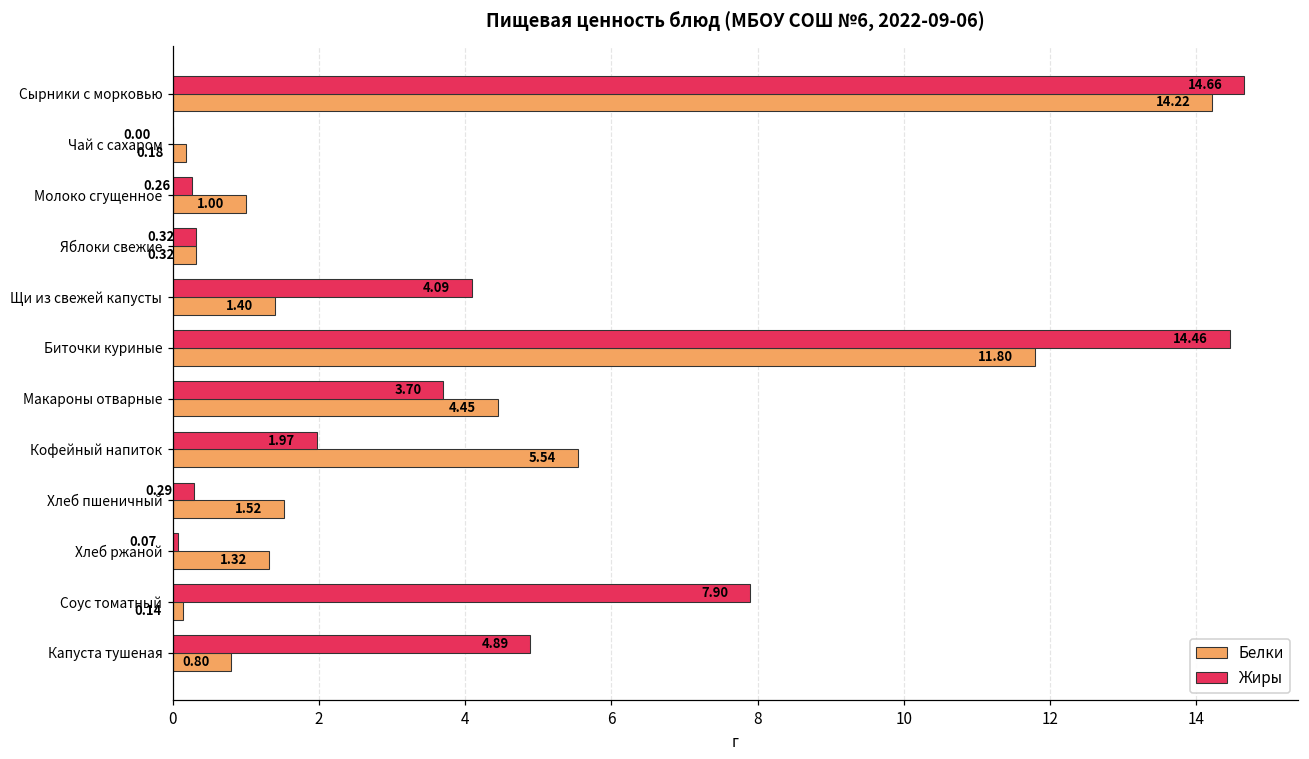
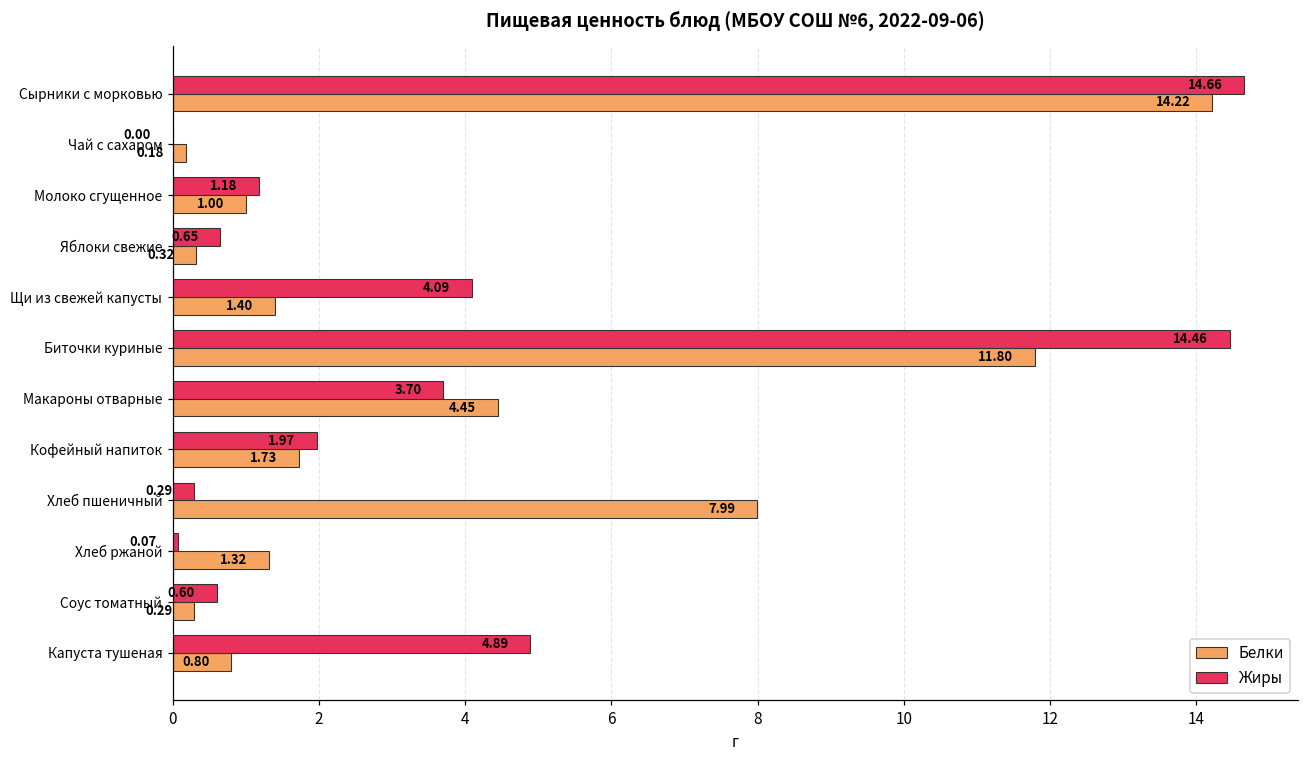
Жиры, Молоко сгущенное: 0.26 -> 1.18
Жиры, Яблоки свежие: 0.32 -> 0.65
Белки, Кофейный напиток: 5.54 -> 1.73
Белки, Хлеб пшеничный: 1.52 -> 7.99
Жиры, Соус томатный: 7.90 -> 0.60
Белки, Соус томатный: 0.14 -> 0.29
